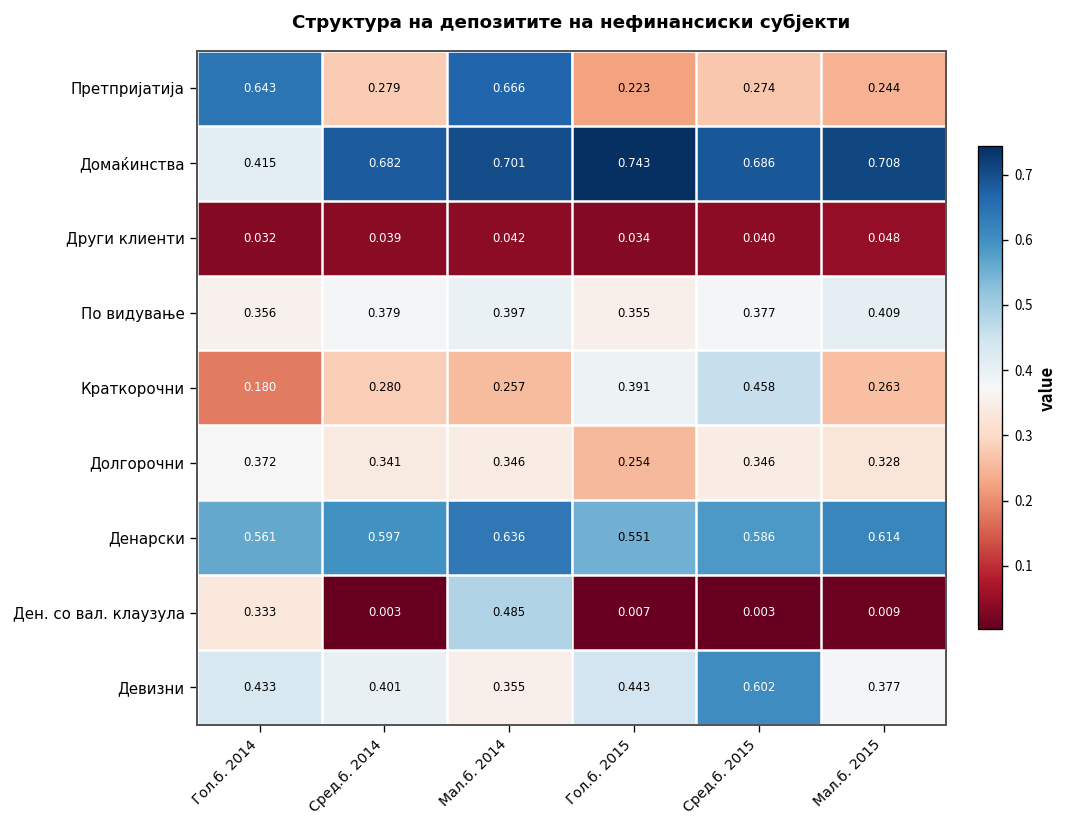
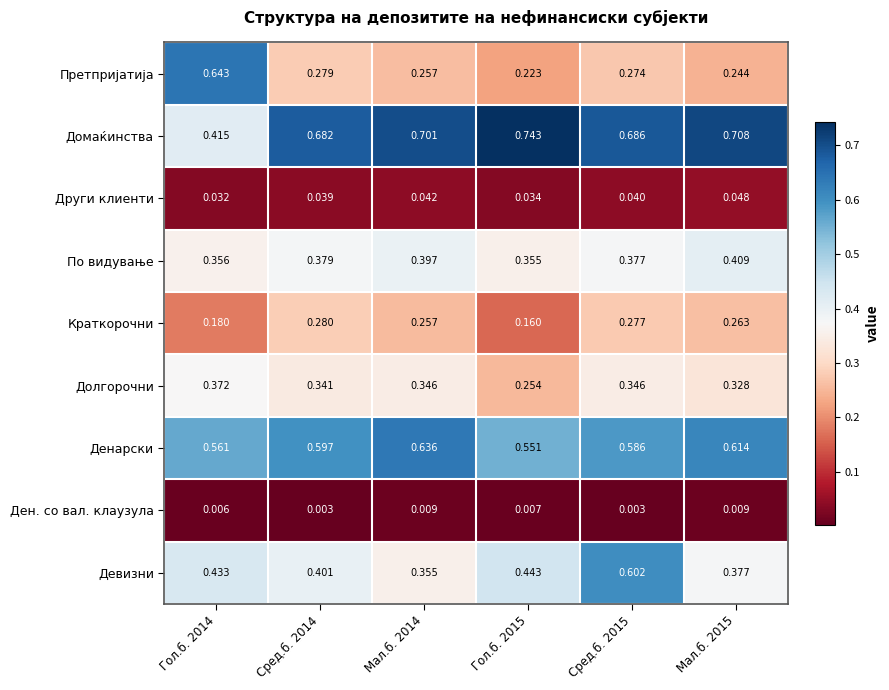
Претпријатија, Мал.б. 2014: 0.666 -> 0.257
Краткорочни, Гол.б. 2015: 0.391 -> 0.160
Краткорочни, Сред.б. 2015: 0.458 -> 0.277
Ден. со вал. клаузула, Гол.б. 2014: 0.333 -> 0.006
Ден. со вал. клаузула, Мал.б. 2014: 0.485 -> 0.009
